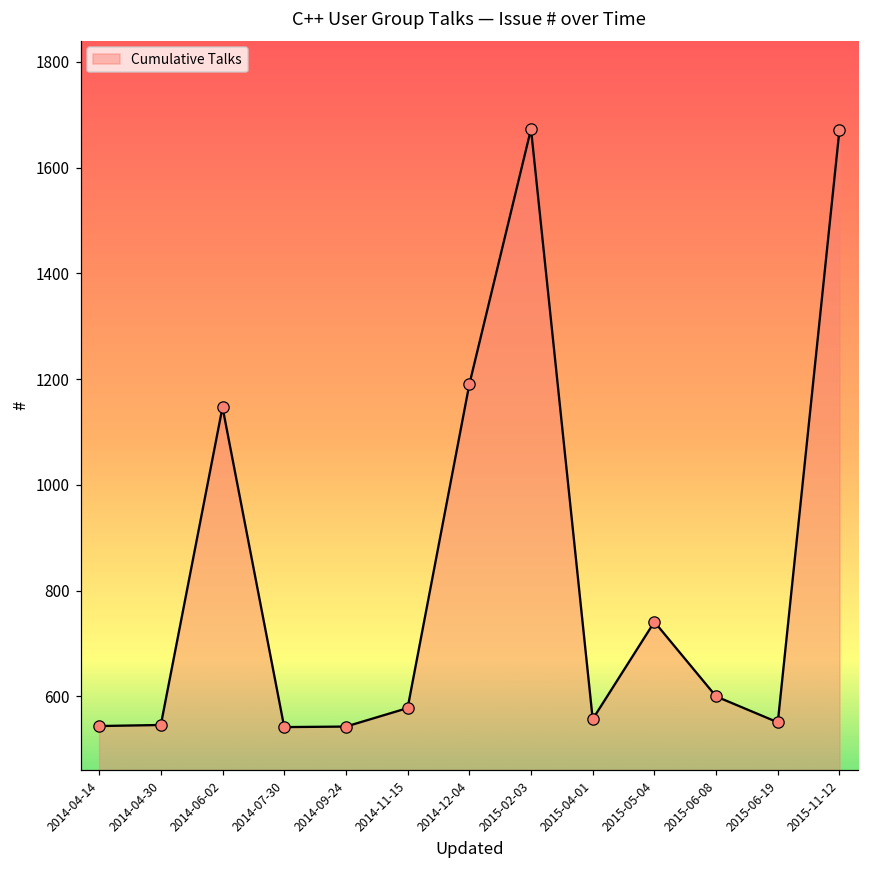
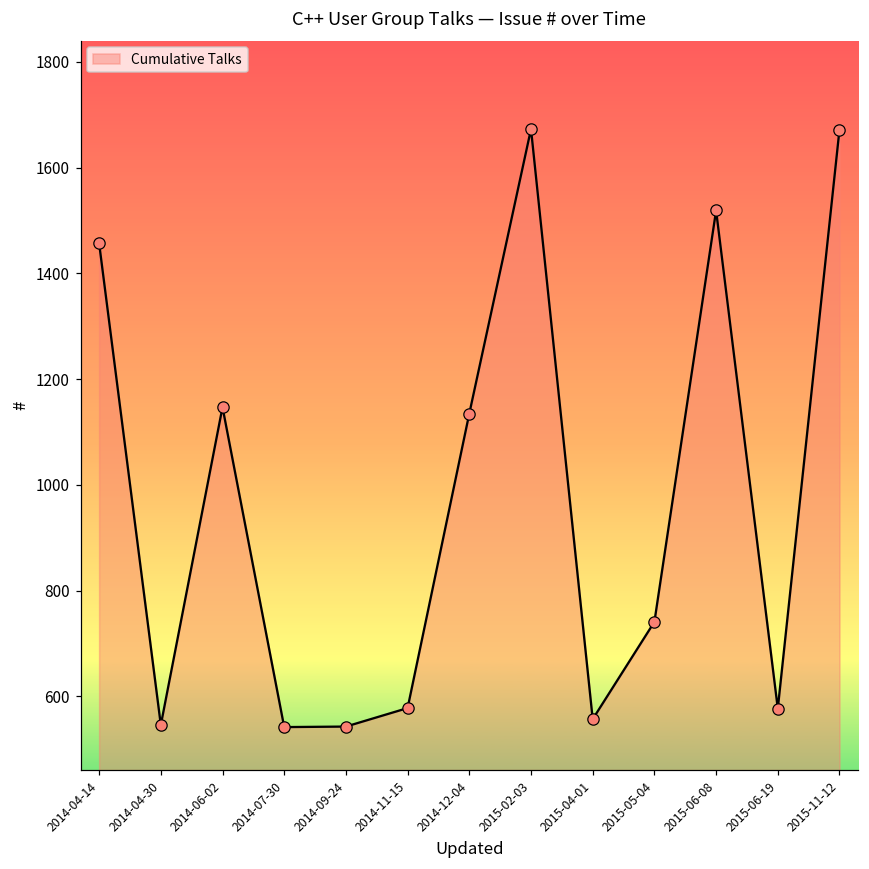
2014-04-14: 540 -> 1460
2014-12-04: 1190 -> 1140
2015-06-08: 600 -> 1520
2015-06-19: 550 -> 580
